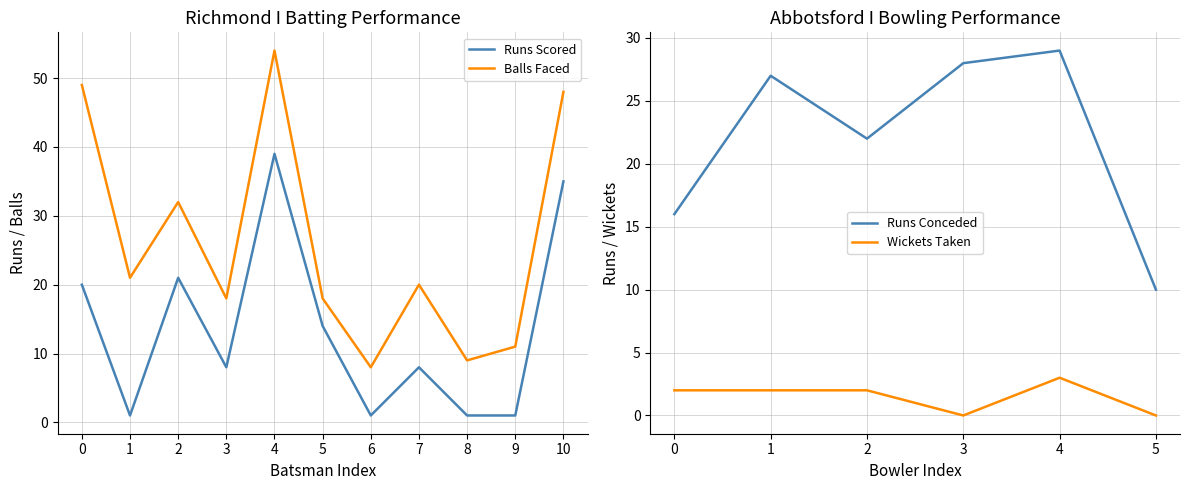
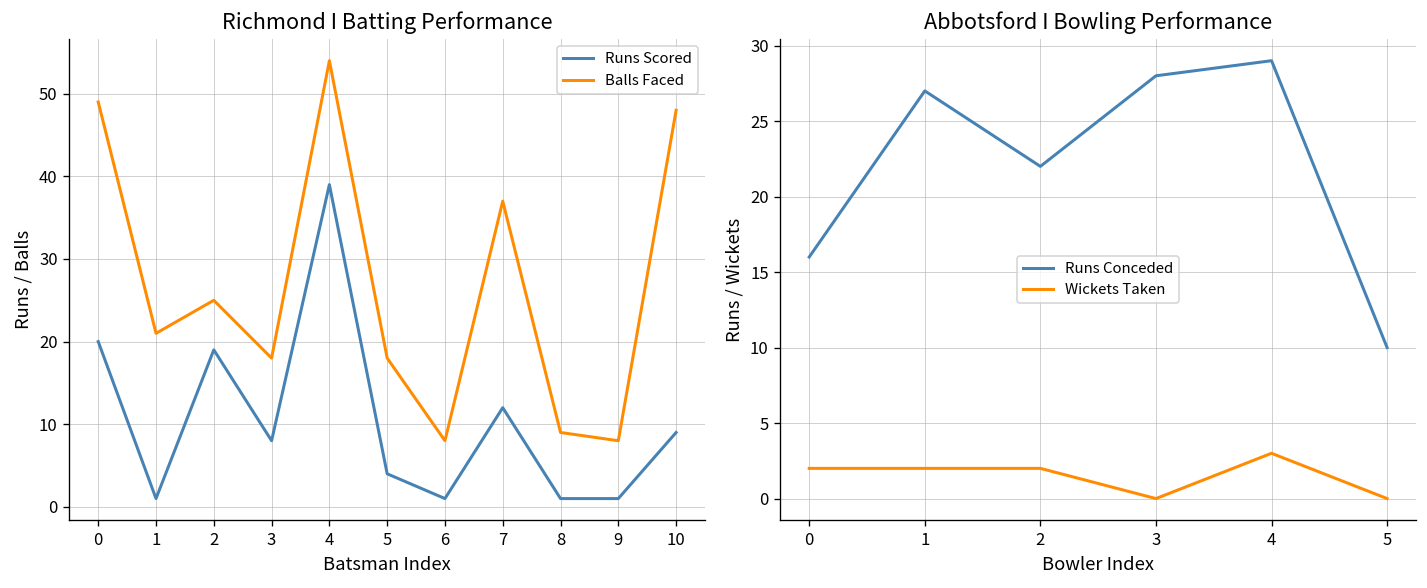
Richmond I Batting Performance, Runs Scored, 2: 21 -> 19
Richmond I Batting Performance, Balls Faced, 2: 32 -> 25
Richmond I Batting Performance, Runs Scored, 5: 14 -> 4
Richmond I Batting Performance, Runs Scored, 7: 8 -> 12
Richmond I Batting Performance, Balls Faced, 7: 20 -> 37
Richmond I Batting Performance, Balls Faced, 9: 11 -> 8
Richmond I Batting Performance, Runs Scored, 10: 35 -> 9
